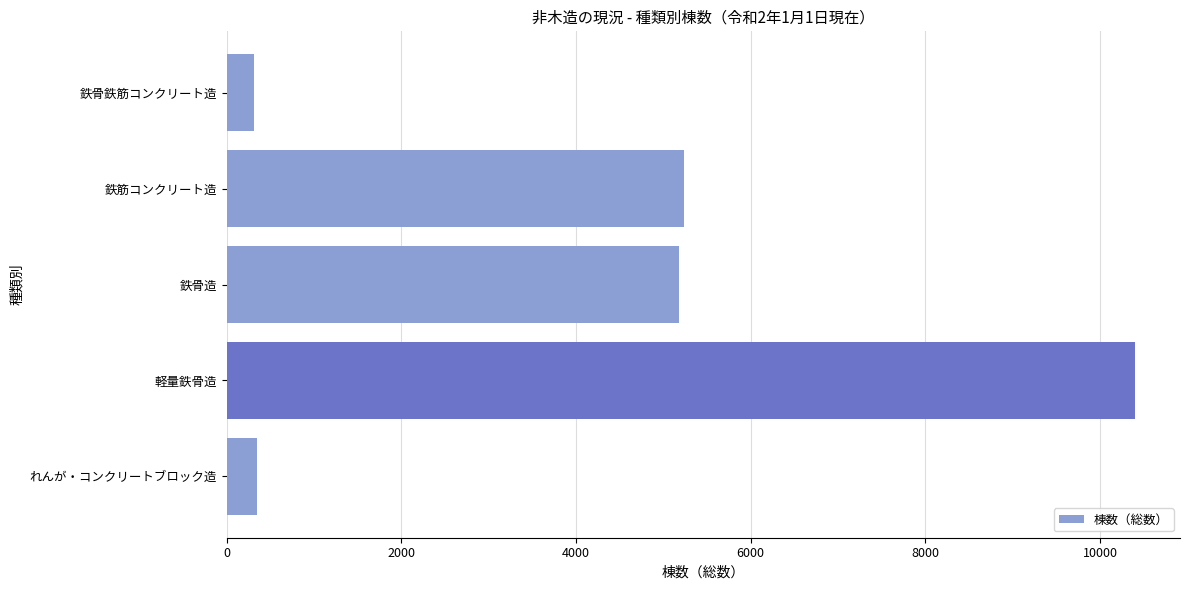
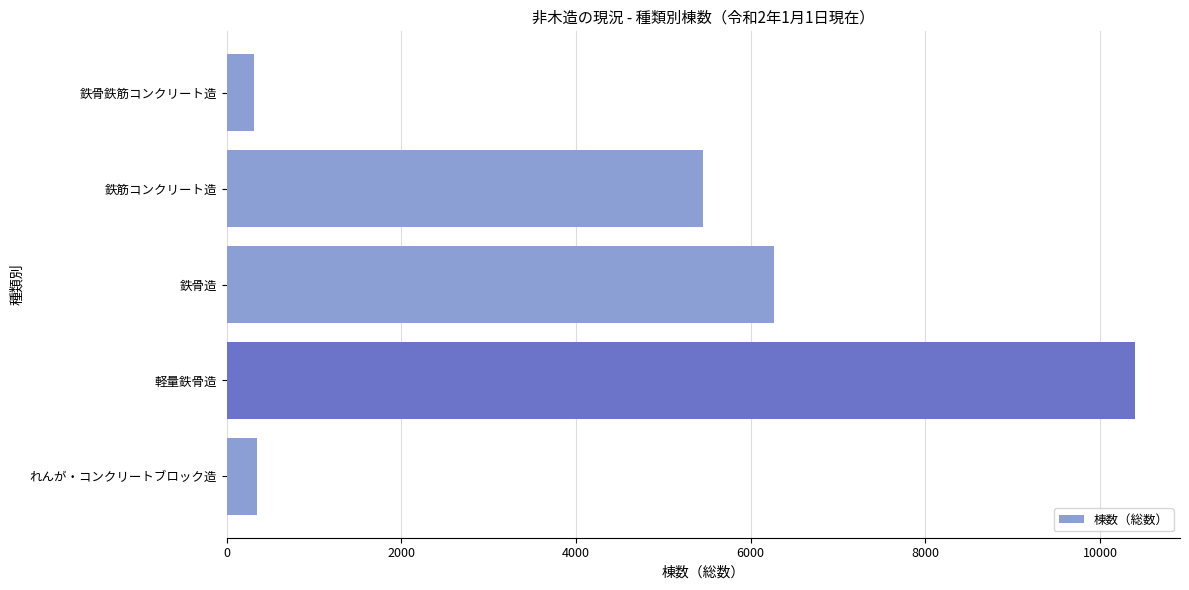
鉄筋コンクリート造: 5200 -> 5500
鉄骨造: 5200 -> 6300
